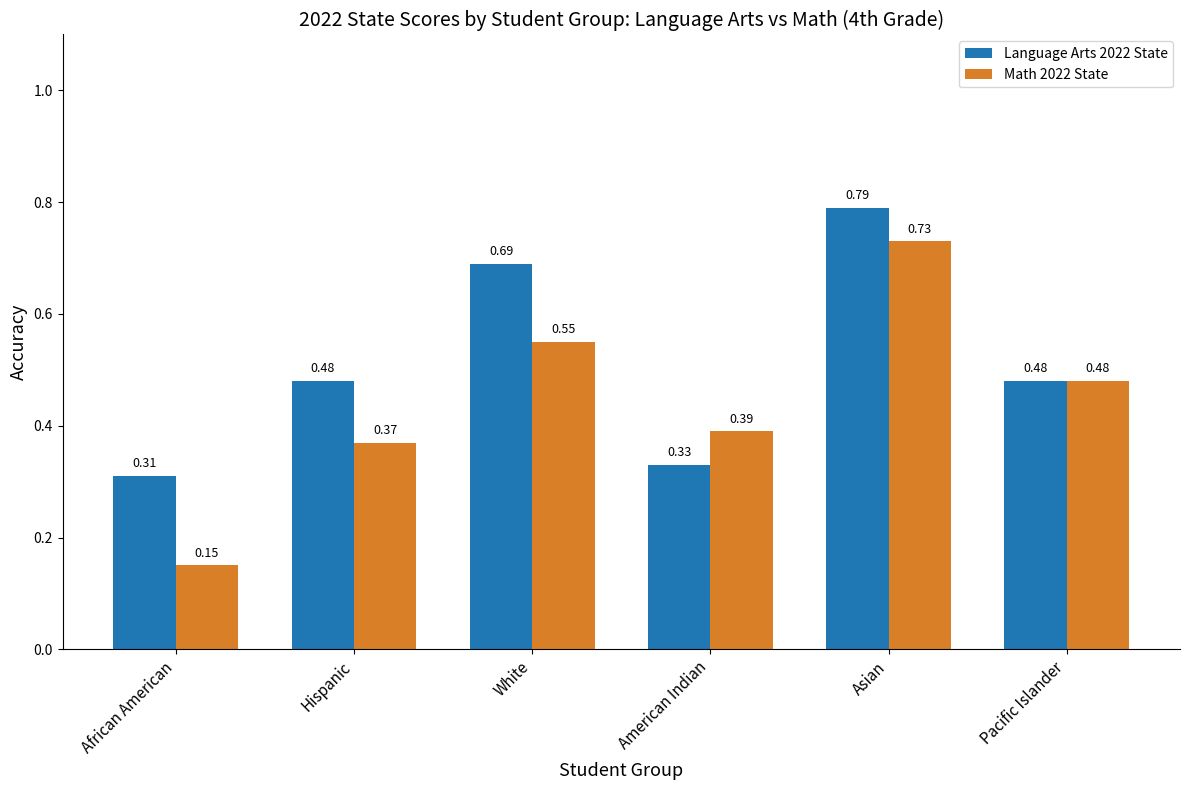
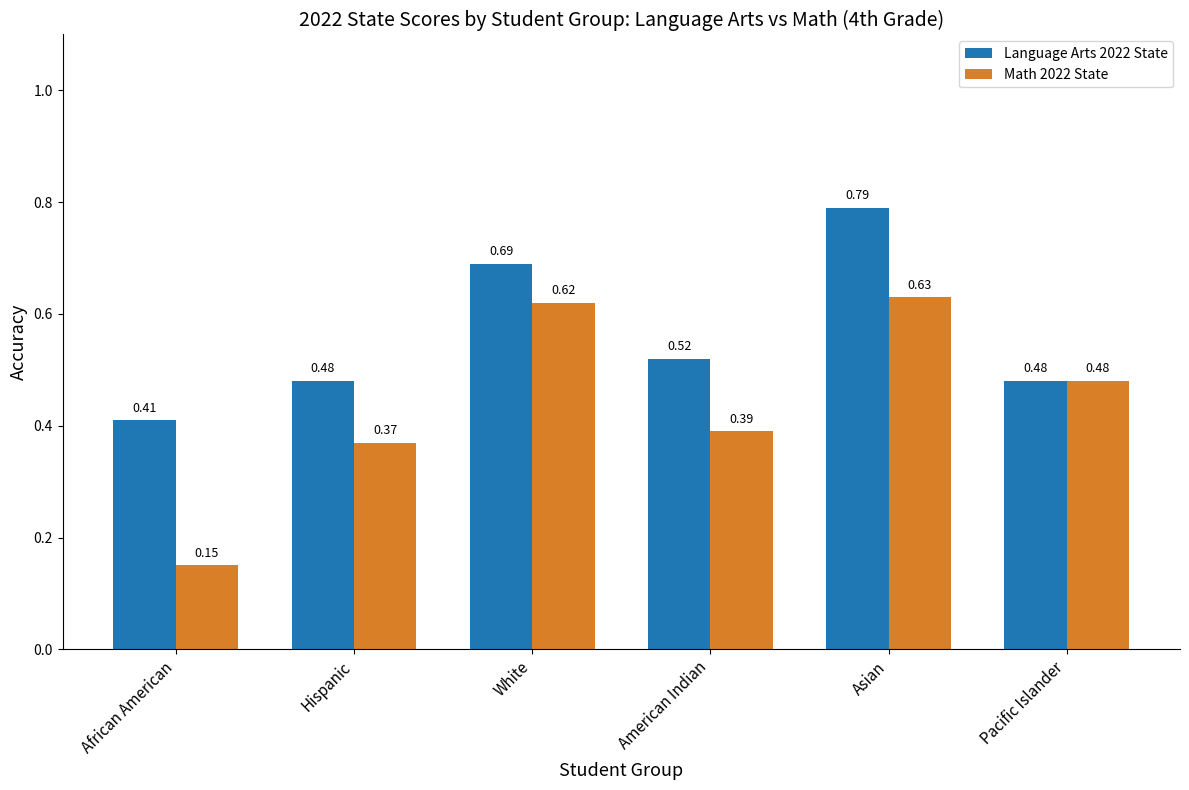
Language Arts 2022 State, African American: 0.31 -> 0.41
Math 2022 State, White: 0.55 -> 0.62
Language Arts 2022 State, American Indian: 0.33 -> 0.52
Math 2022 State, Asian: 0.73 -> 0.63
